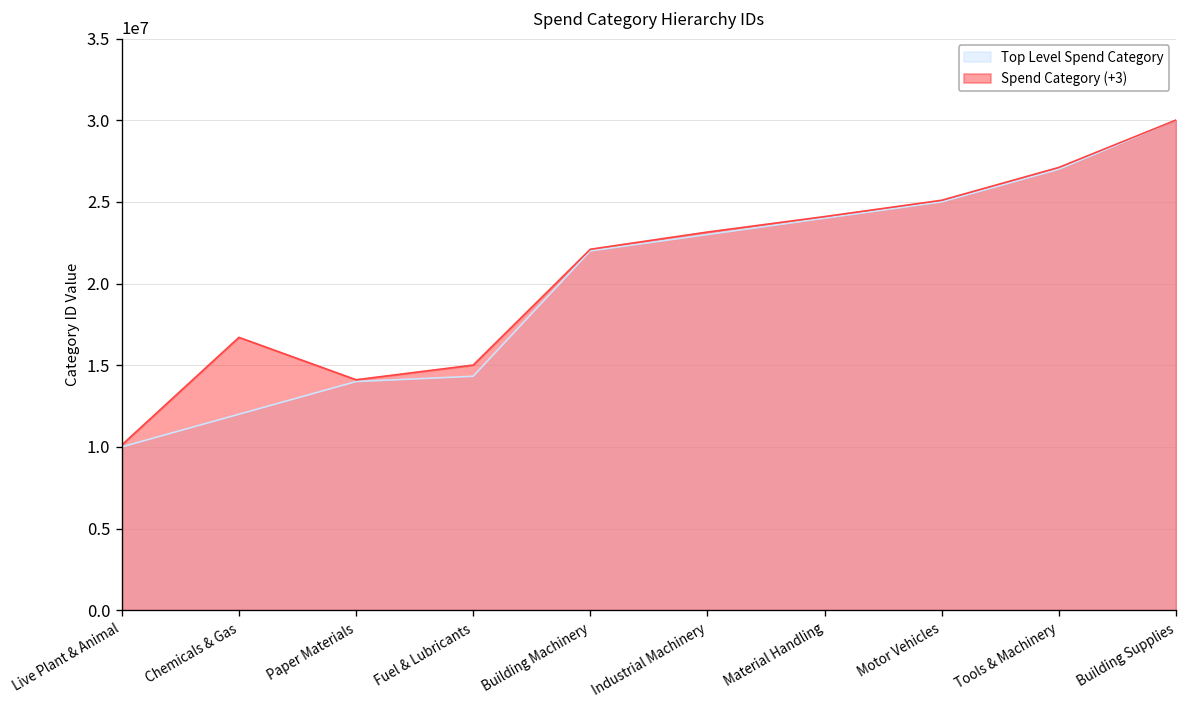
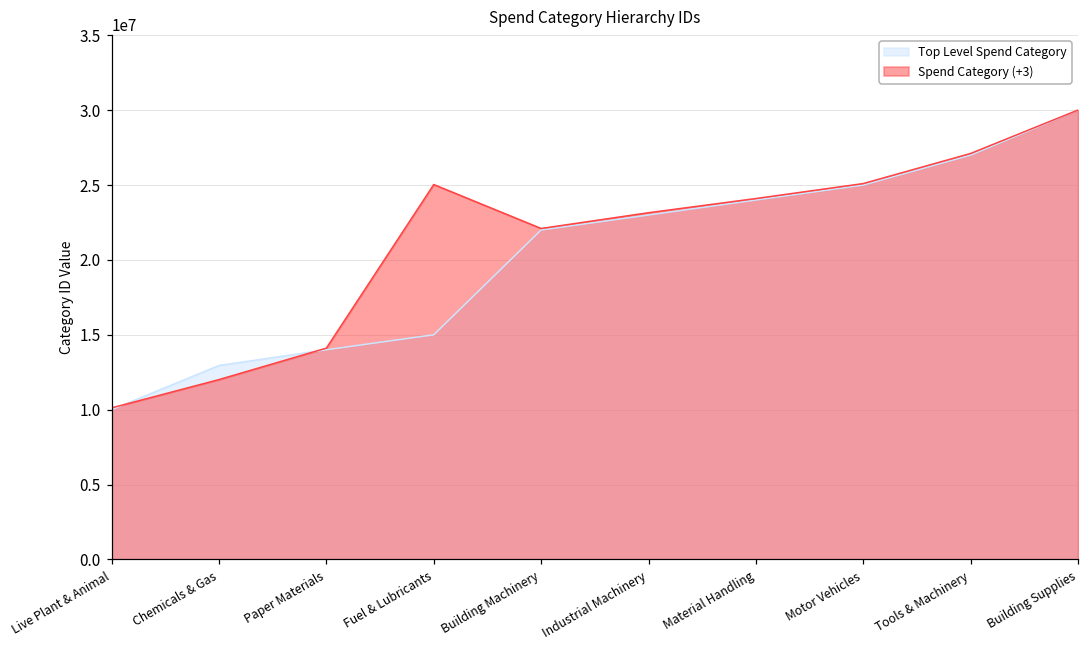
Top Level Spend Category, Chemicals & Gas: 12000000 -> 13000000
Spend Category (+3), Chemicals & Gas: 16700000 -> 12000000
Top Level Spend Category, Fuel & Lubricants: 14300000 -> 15000000
Spend Category (+3), Fuel & Lubricants: 15000000 -> 25000000
